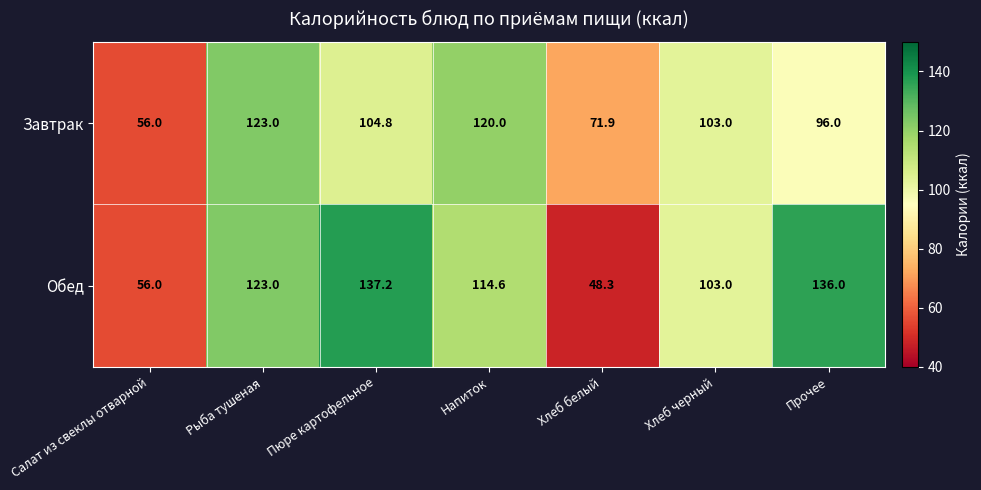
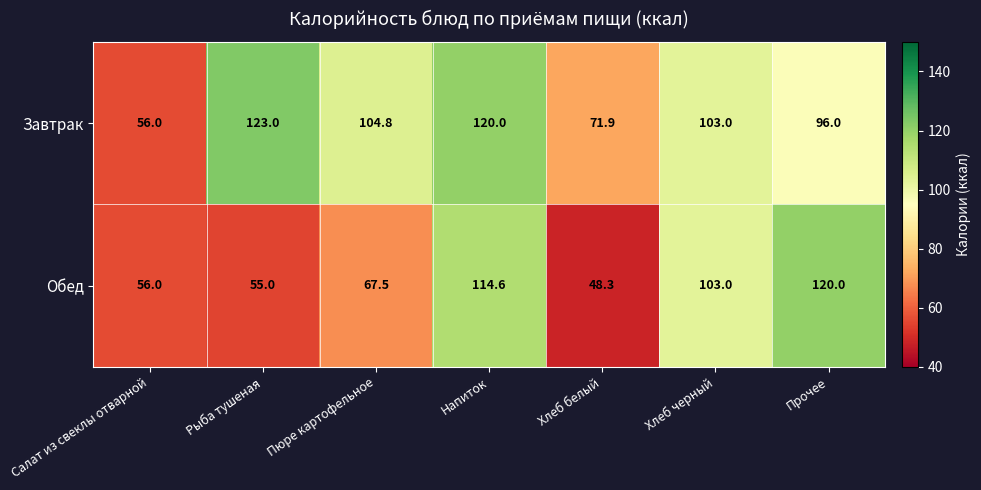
Обед, Рыба тушеная: 123.0 -> 55.0
Обед, Пюре картофельное: 137.2 -> 67.5
Обед, Прочее: 136.0 -> 120.0
